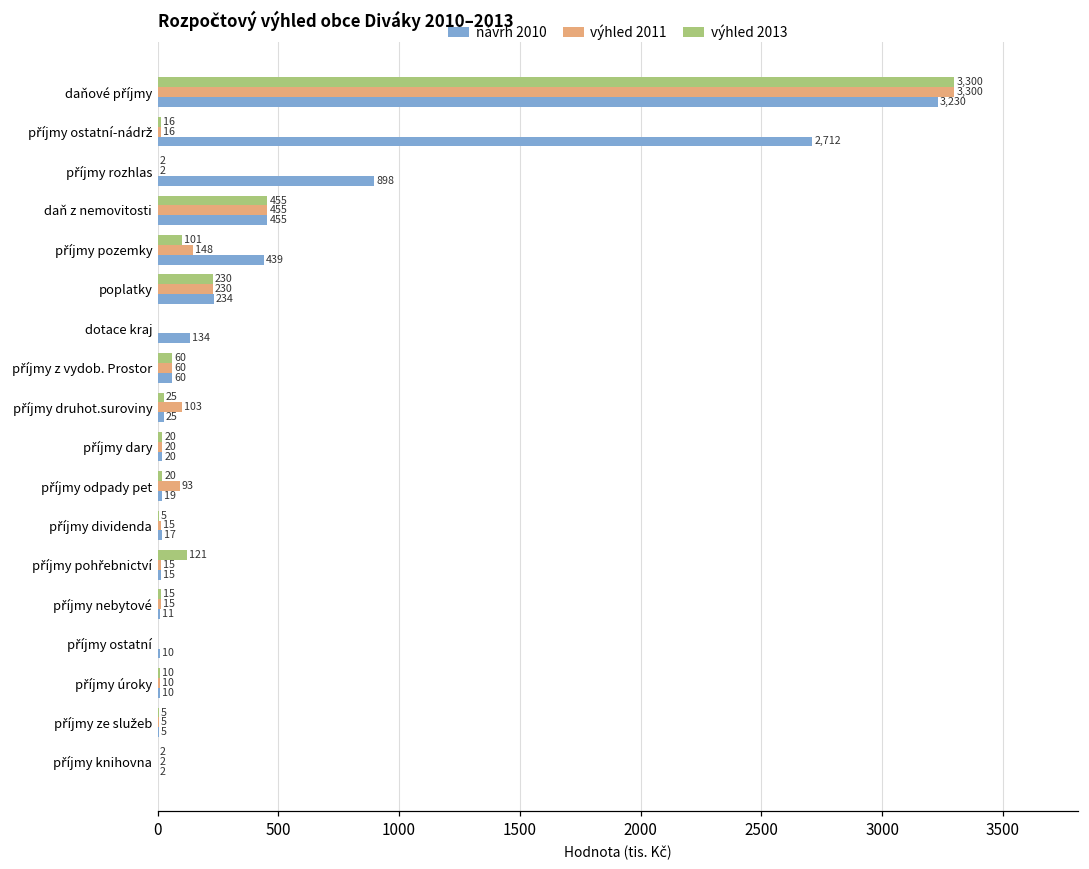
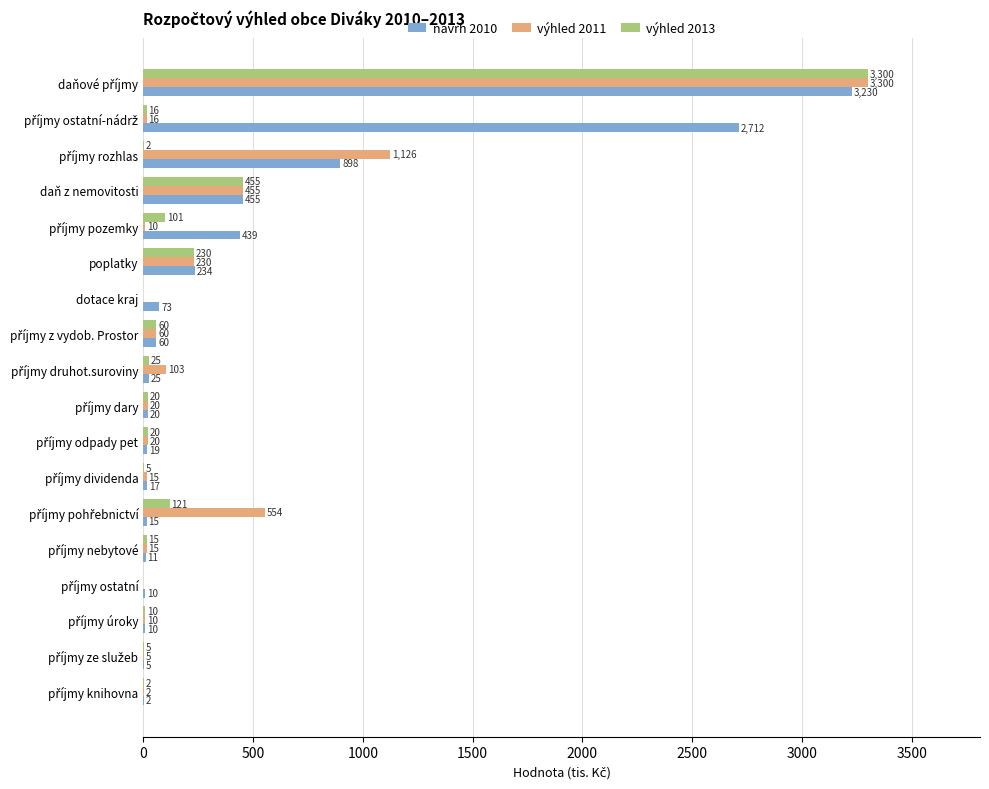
výhled 2011, příjmy rozhlas: 2 -> 1,126
výhled 2011, příjmy pozemky: 148 -> 10
návrh 2010, dotace kraj: 134 -> 73
výhled 2011, příjmy odpady pet: 93 -> 20
výhled 2011, příjmy pohřebnictví: 15 -> 554
